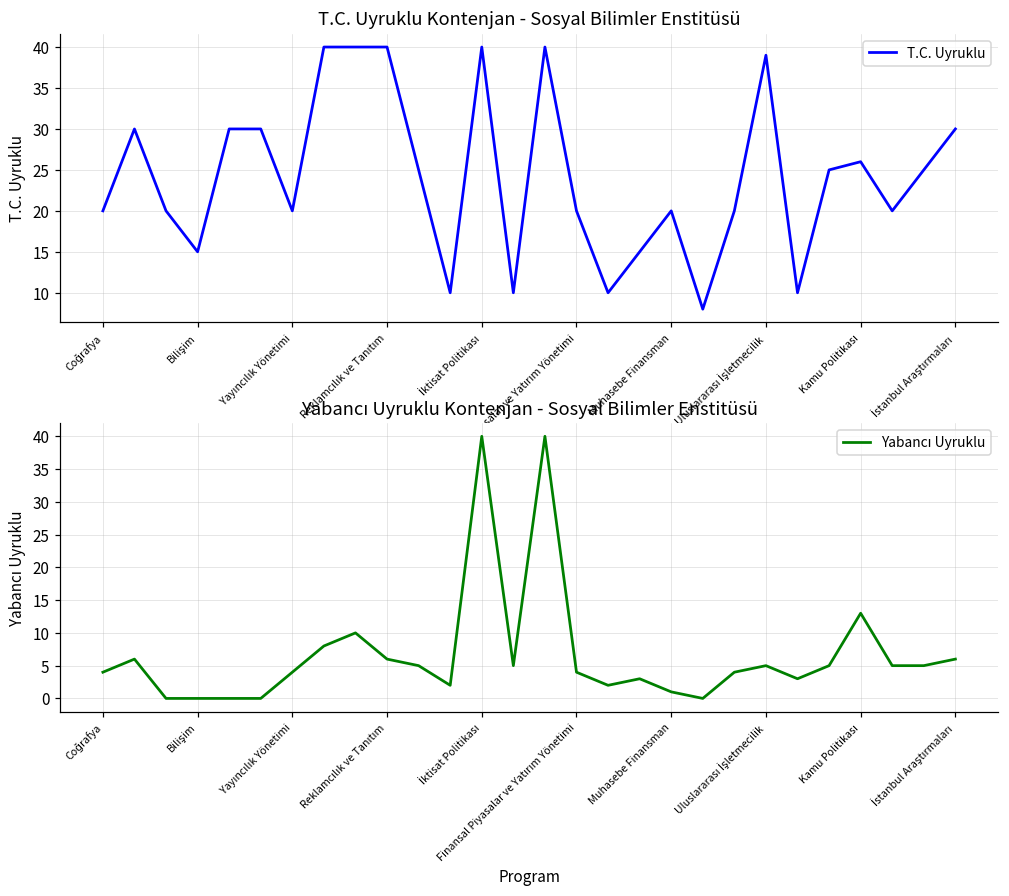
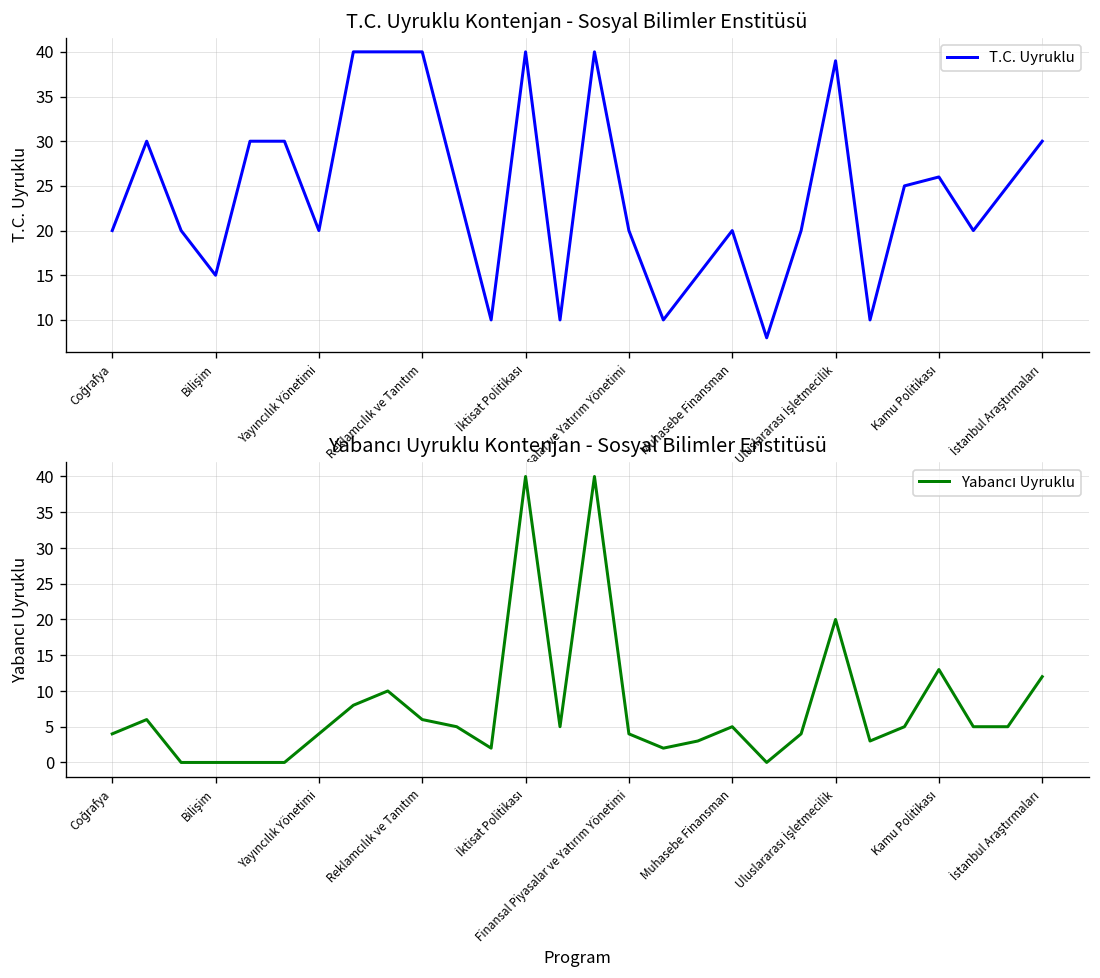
Yabancı Uyruklu Kontenjan - Sosyal Bilimler Enstitüsü, Muhasebe Finansman: 1 -> 5
Yabancı Uyruklu Kontenjan - Sosyal Bilimler Enstitüsü, Uluslararası İşletmecilik: 5 -> 20
Yabancı Uyruklu Kontenjan - Sosyal Bilimler Enstitüsü, İstanbul Araştırmaları: 6 -> 12
